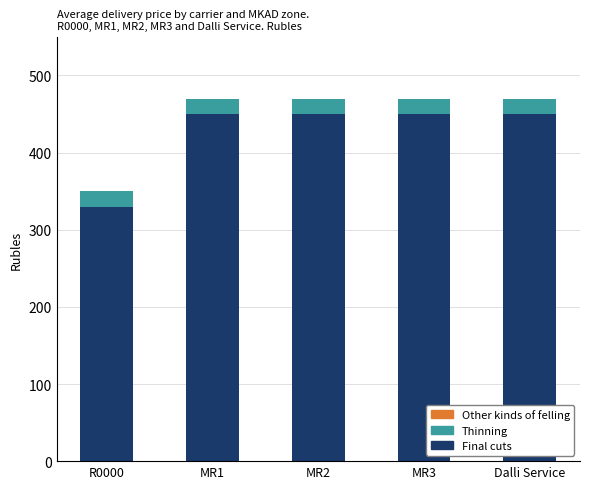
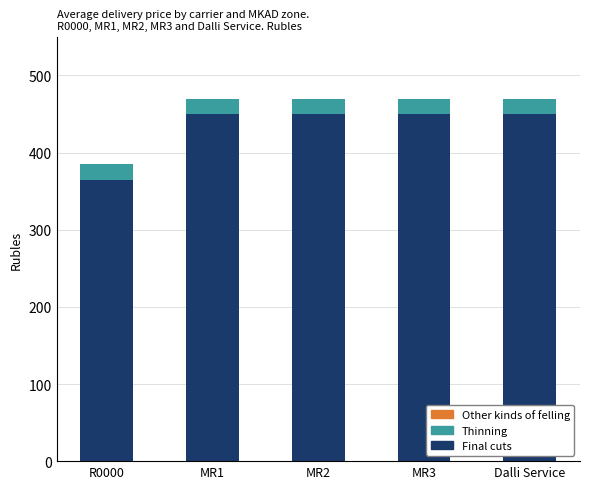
Final cuts, R0000: 330 -> 370
